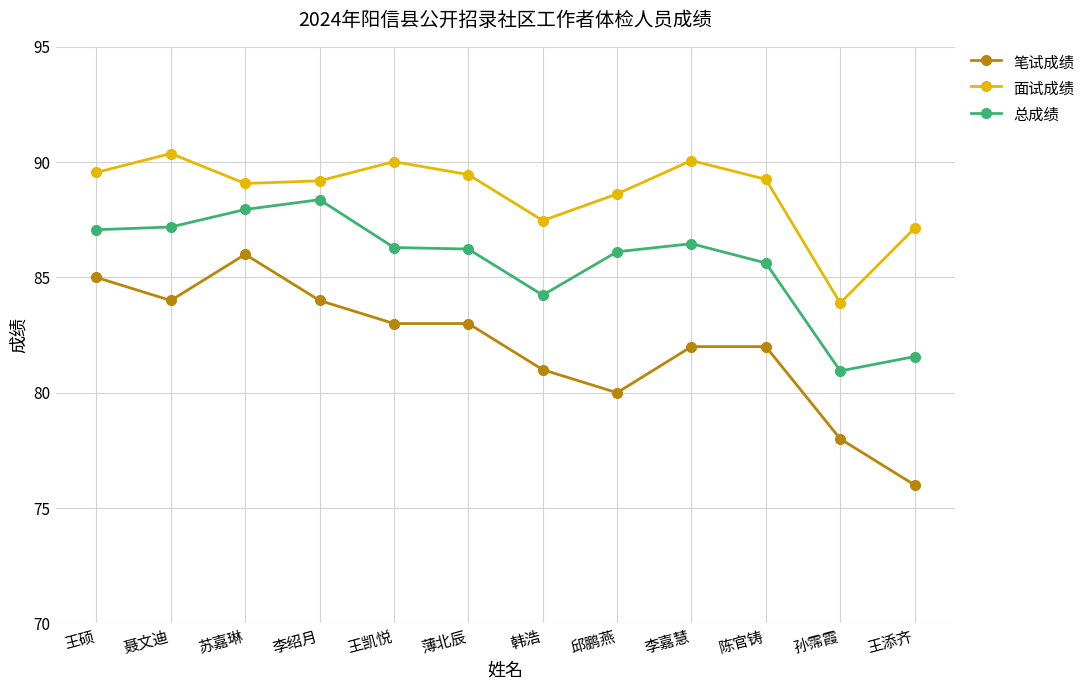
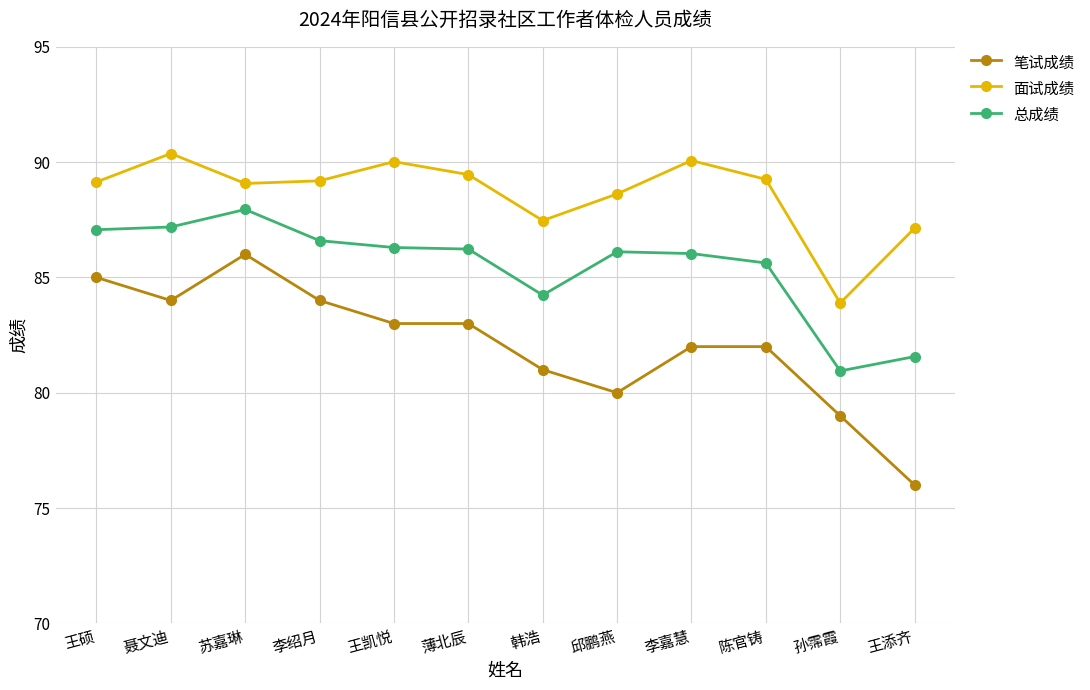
面试成绩, 王硕: 89.6 -> 89.1
总成绩, 李绍月: 88.4 -> 86.6
总成绩, 李嘉慧: 86.5 -> 86.0
笔试成绩, 孙霈霞: 78 -> 79
